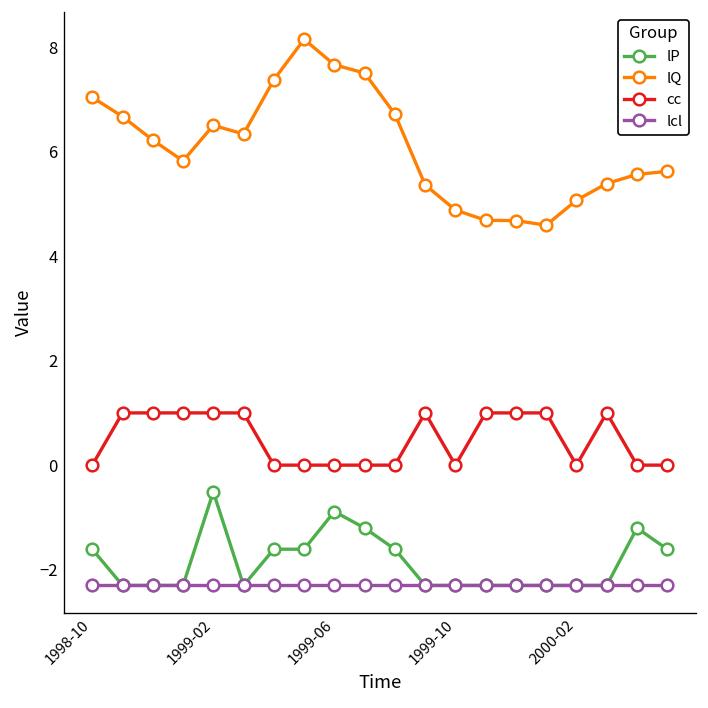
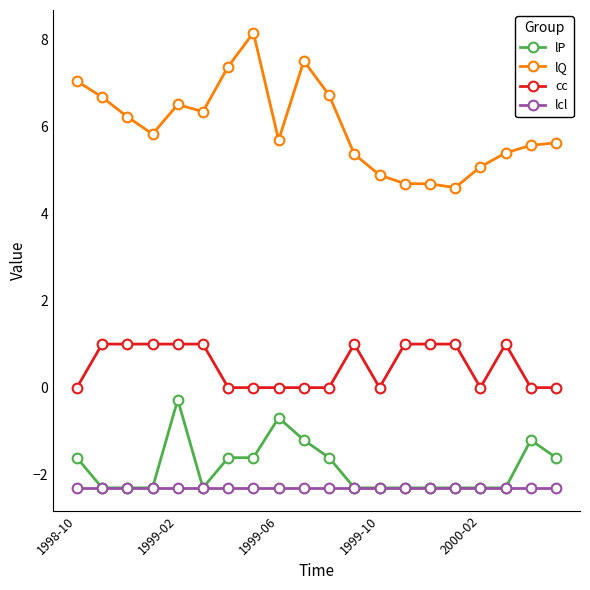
lP, 1999-02: -0.5 -> -0.3
lP, 1999-06: -0.9 -> -0.7
lQ, 1999-06: 7.7 -> 5.7
